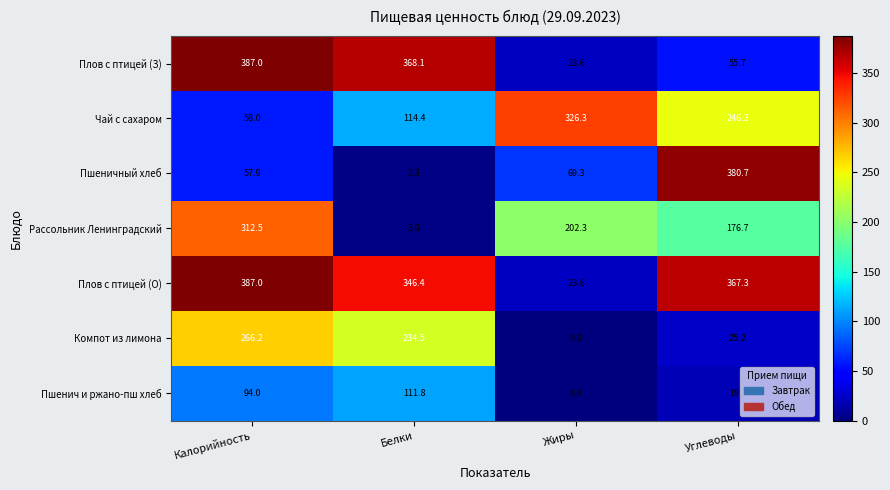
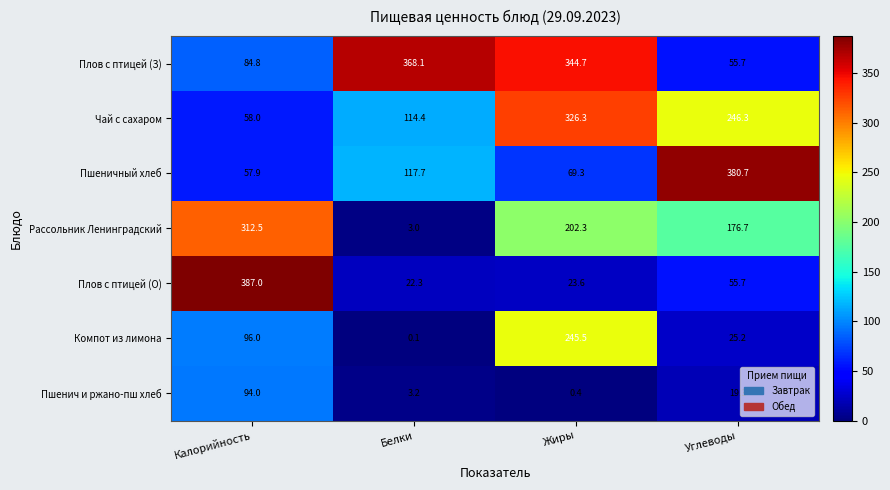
Плов с птицей (З), Калорийность: 387.0 -> 84.8
Плов с птицей (З), Жиры: 23.6 -> 344.7
Пшеничный хлеб, Белки: 2.3 -> 117.7
Плов с птицей (О), Белки: 346.4 -> 22.3
Плов с птицей (О), Углеводы: 367.3 -> 55.7
Компот из лимона, Калорийность: 266.2 -> 96.0
Компот из лимона, Белки: 234.5 -> 0.1
Компот из лимона, Жиры: 0.0 -> 245.5
Пшенич и ржано-пш хлеб, Белки: 111.8 -> 3.2
